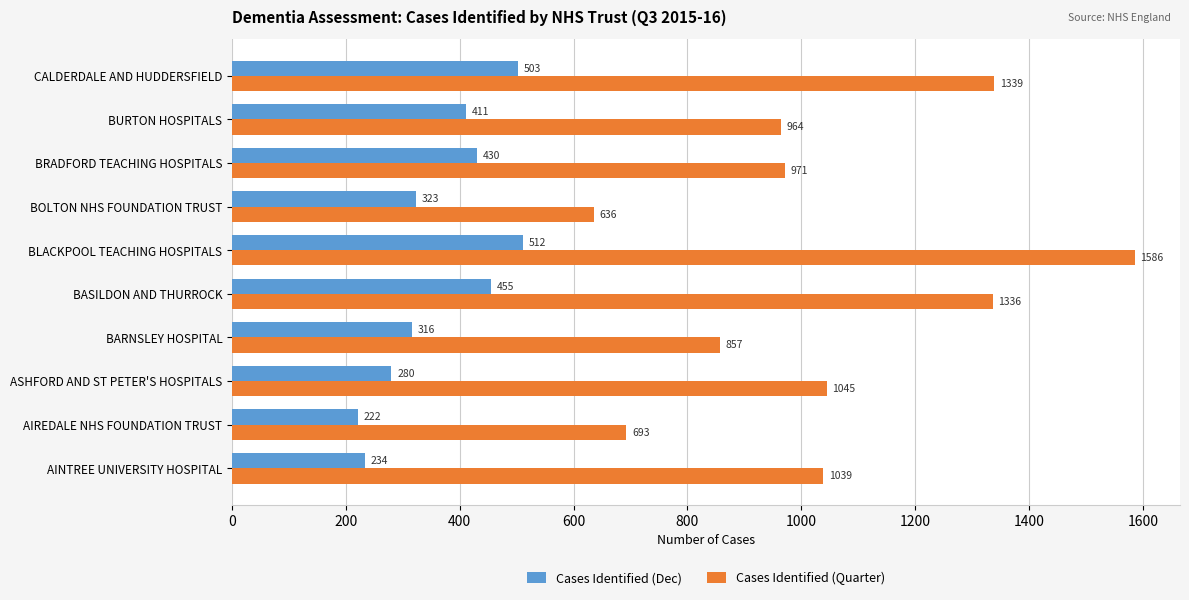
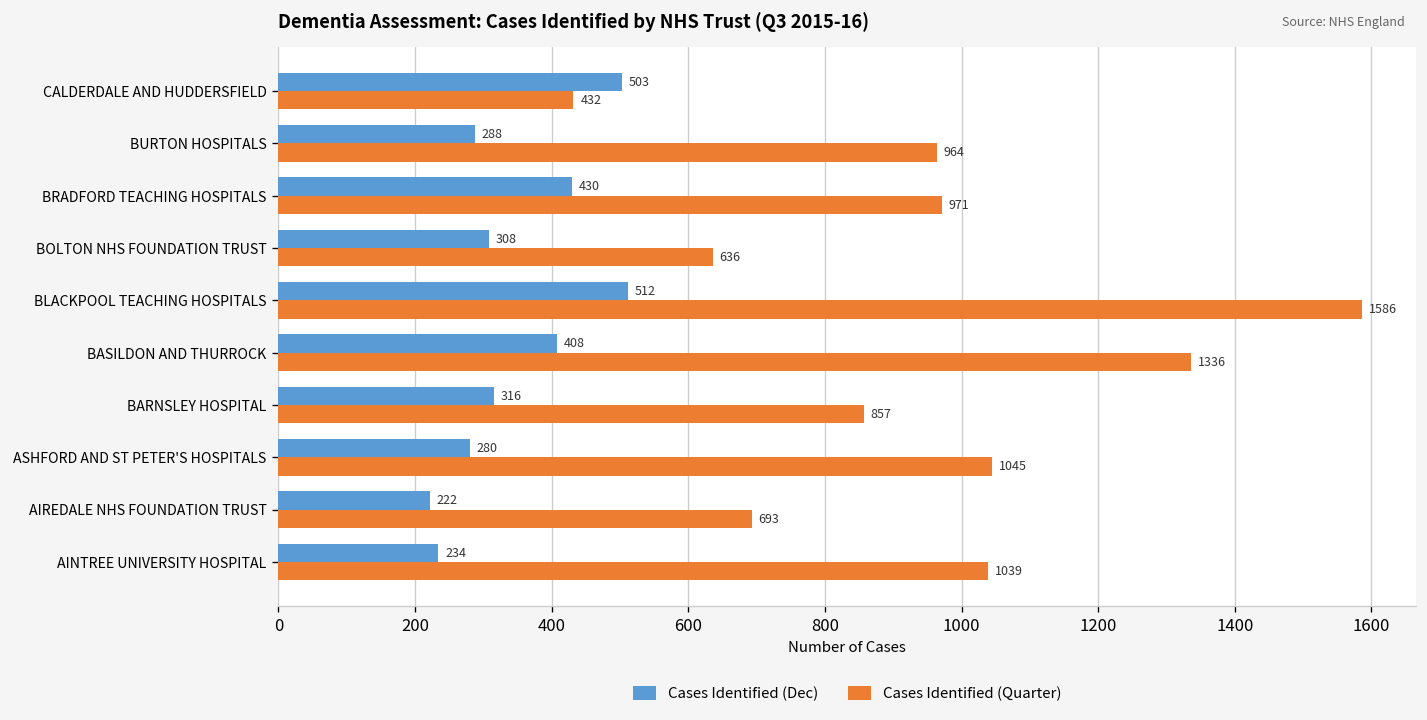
Cases Identified (Quarter), CALDERDALE AND HUDDERSFIELD: 1339 -> 432
Cases Identified (Dec), BURTON HOSPITALS: 411 -> 288
Cases Identified (Dec), BOLTON NHS FOUNDATION TRUST: 323 -> 308
Cases Identified (Dec), BASILDON AND THURROCK: 455 -> 408
